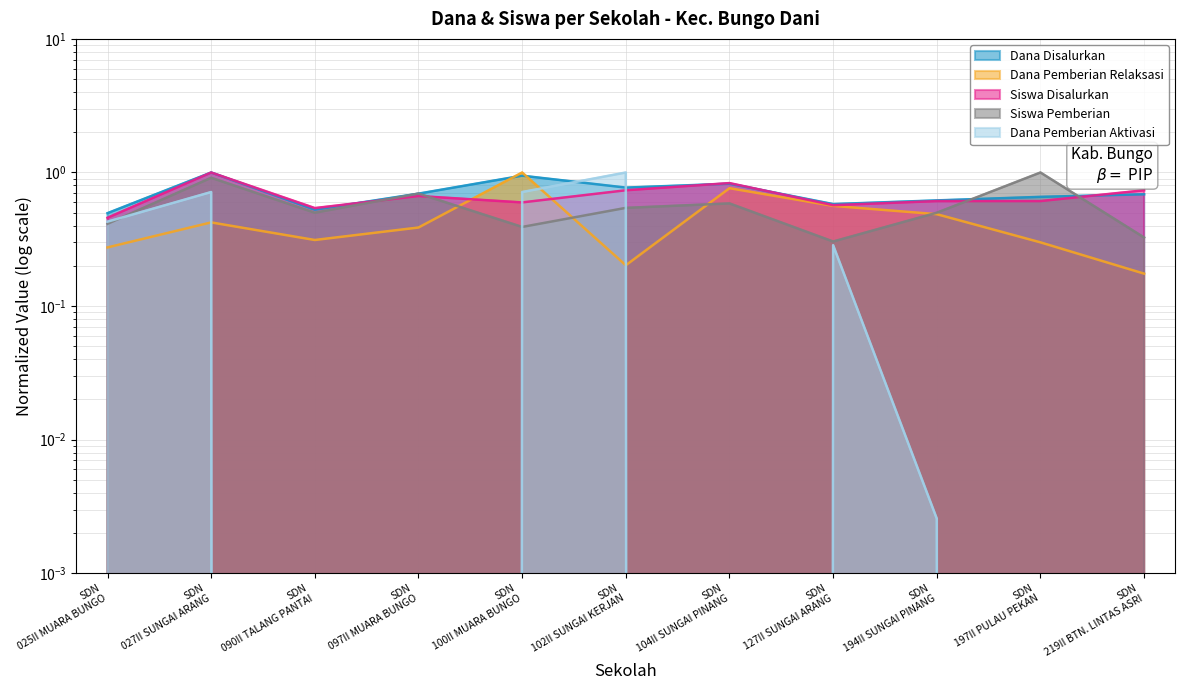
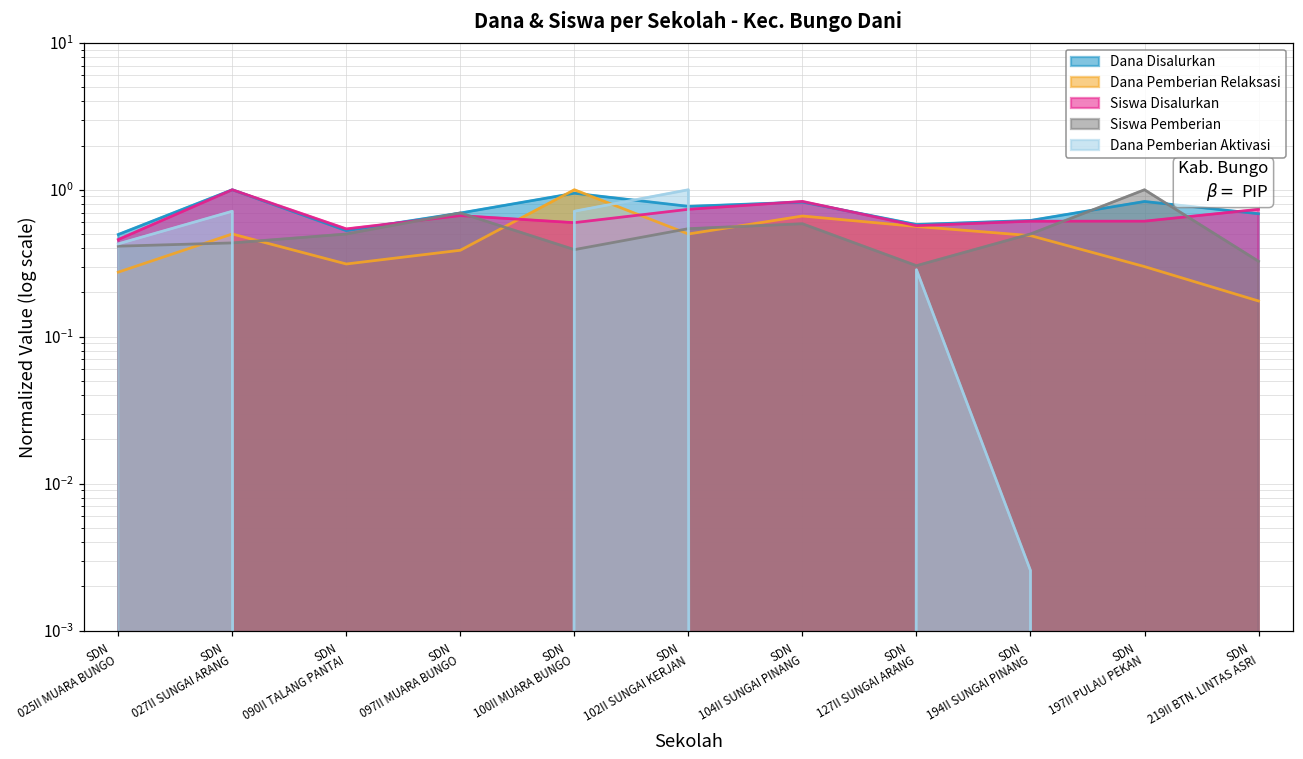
Dana Pemberian Relaksasi, SDN 027II SUNGAI ARANG: 0.42 -> 0.50
Siswa Pemberian, SDN 027II SUNGAI ARANG: 0.9 -> 0.43
Dana Pemberian Relaksasi, SDN 102II SUNGAI KERJAN: 0.20 -> 0.50
Dana Pemberian Relaksasi, SDN 104II SUNGAI PINANG: 0.8 -> 0.7
Dana Disalurkan, SDN 197II PULAU PEKAN: 0.7 -> 0.8
